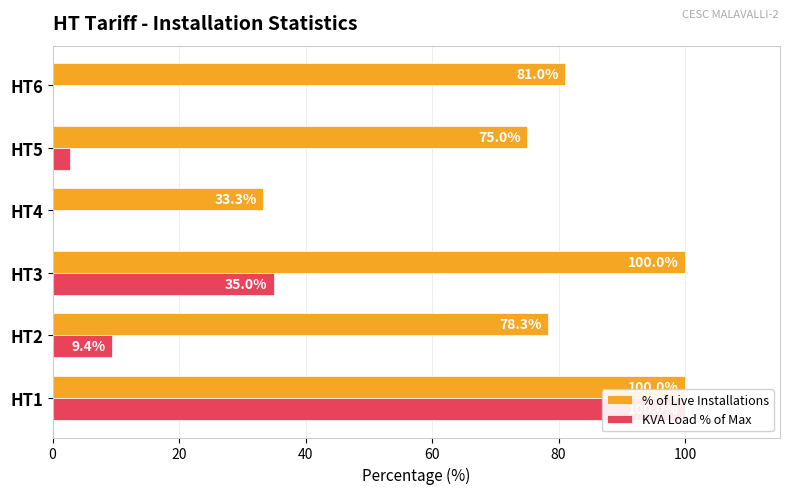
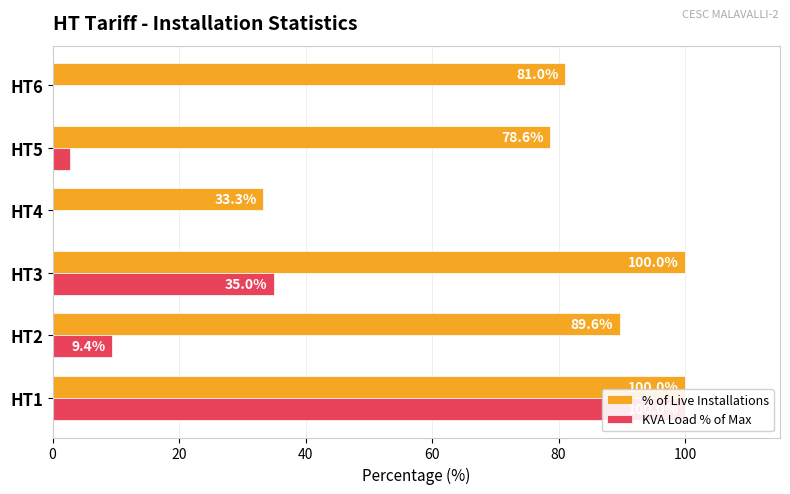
% of Live Installations, HT5: 75.0% -> 78.6%
% of Live Installations, HT2: 78.3% -> 89.6%
